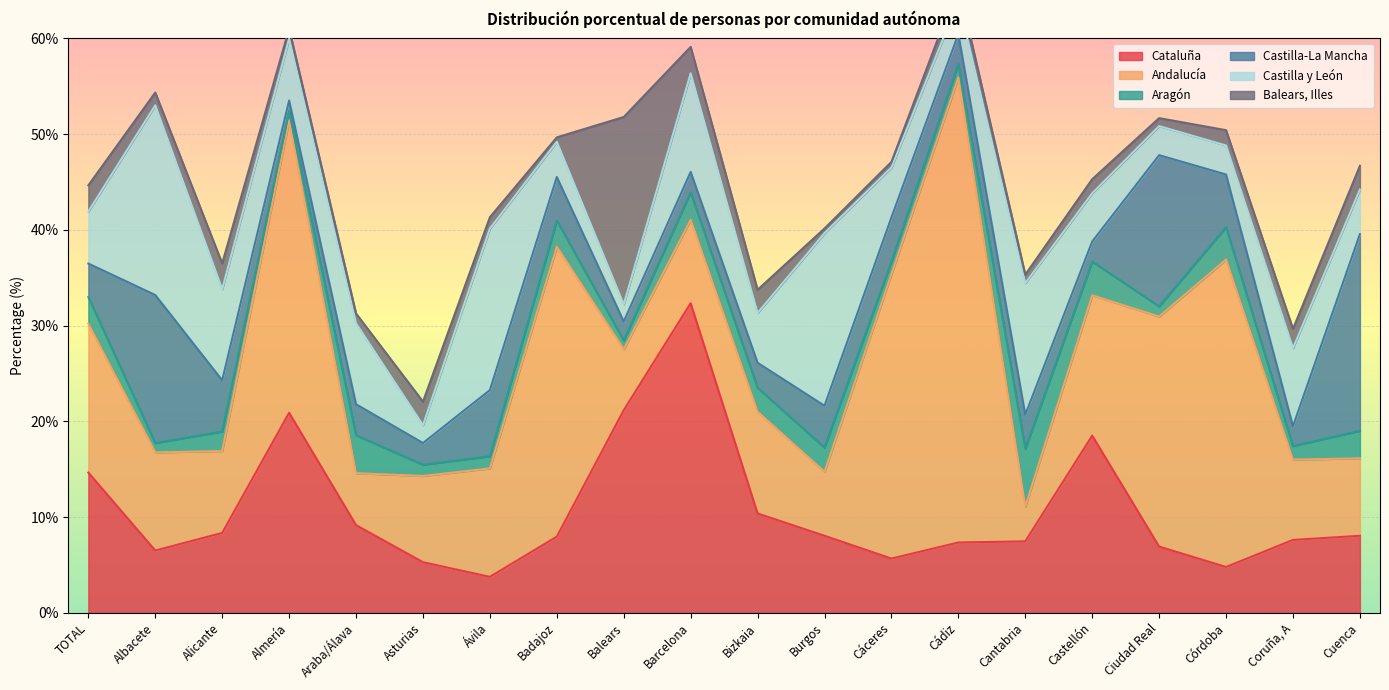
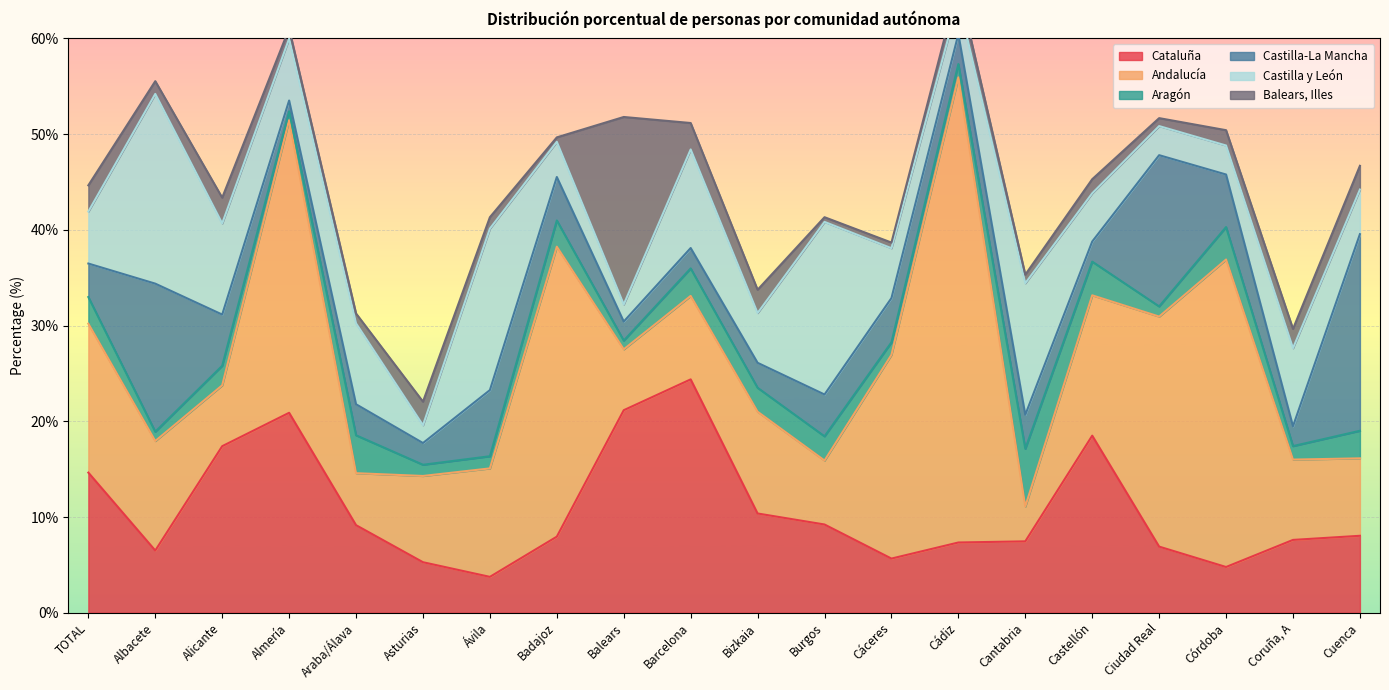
Andalucía, Albacete: 10% -> 11%
Cataluña, Alicante: 8% -> 17%
Andalucía, Alicante: 9% -> 6%
Cataluña, Barcelona: 32% -> 24%
Cataluña, Burgos: 8% -> 9%
Andalucía, Cáceres: 30% -> 21%
